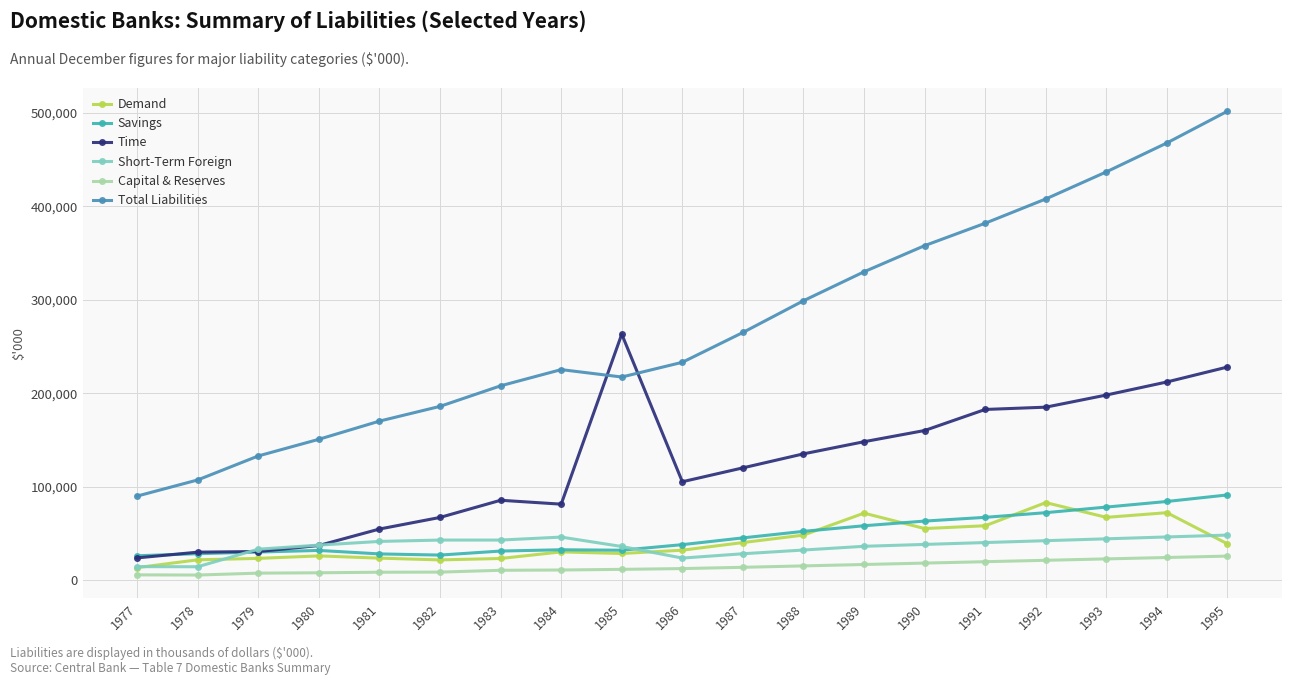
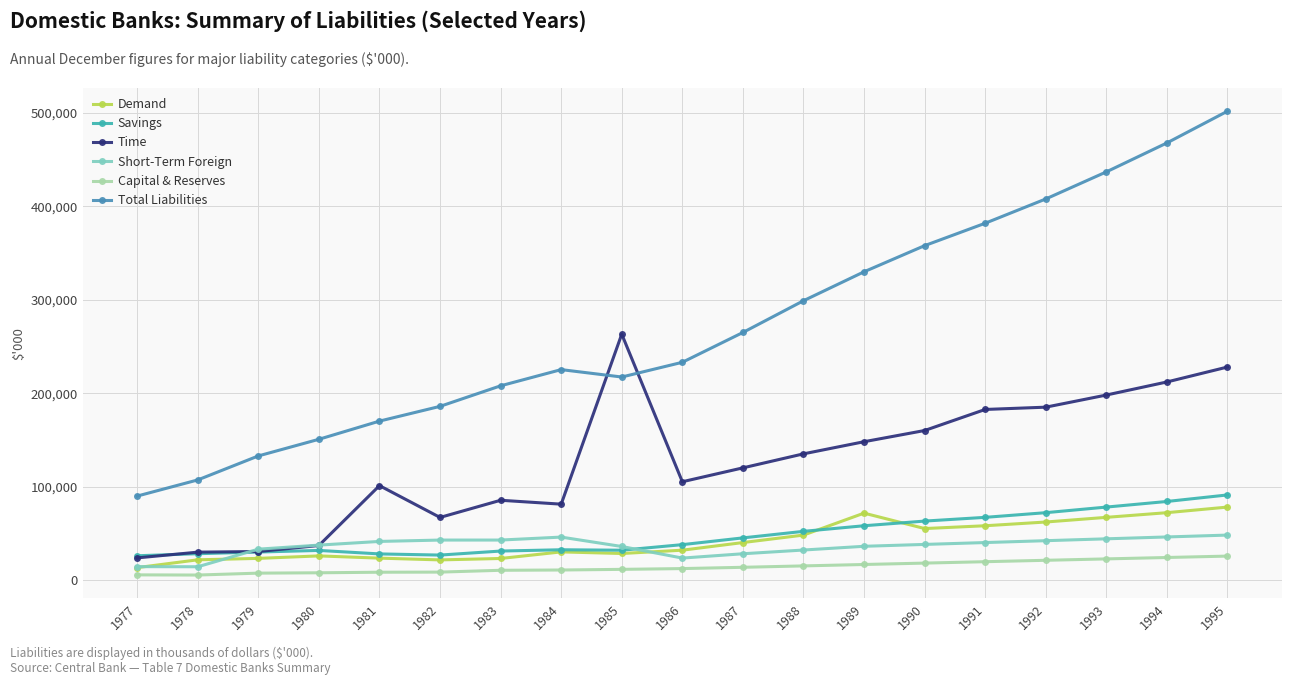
Time, 1981: 50,000 -> 100,000
Demand, 1992: 80,000 -> 60,000
Demand, 1995: 40,000 -> 80,000
